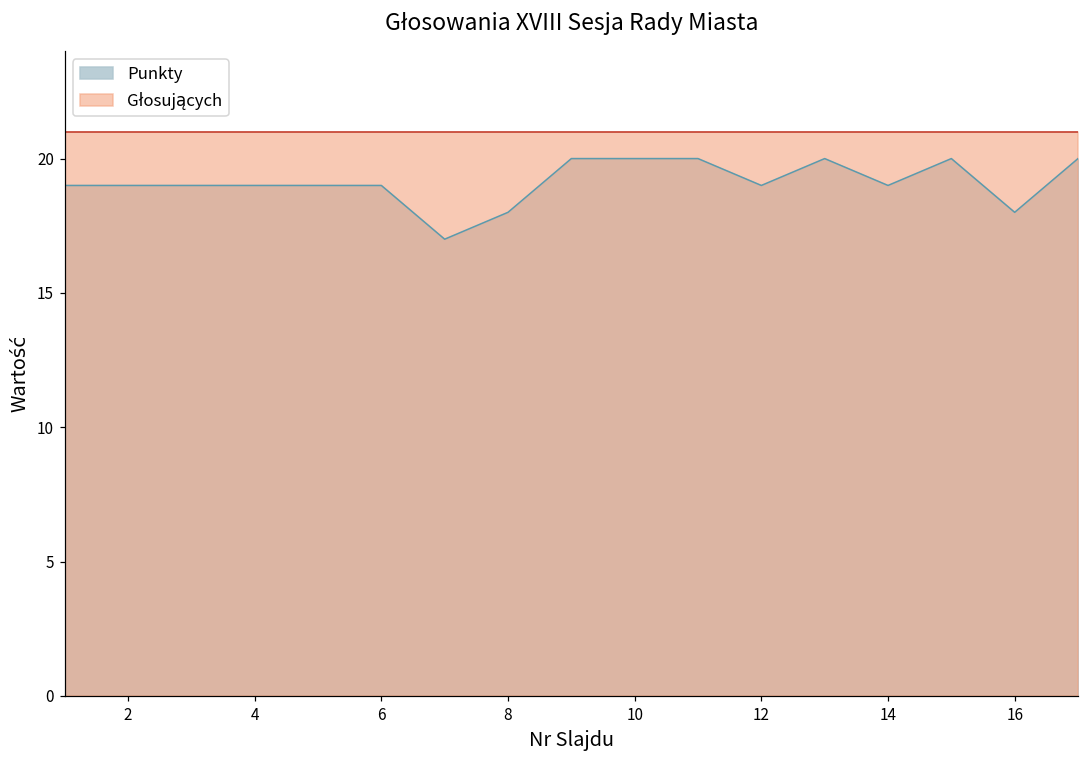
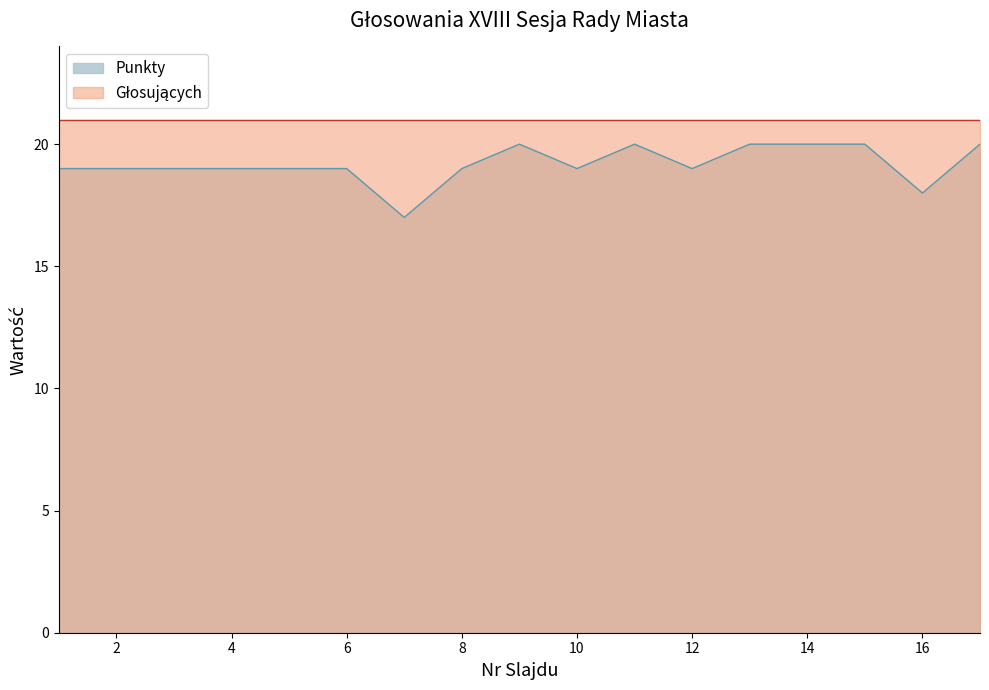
Punkty, 8: 18 -> 19
Punkty, 10: 20 -> 19
Punkty, 14: 19 -> 20
